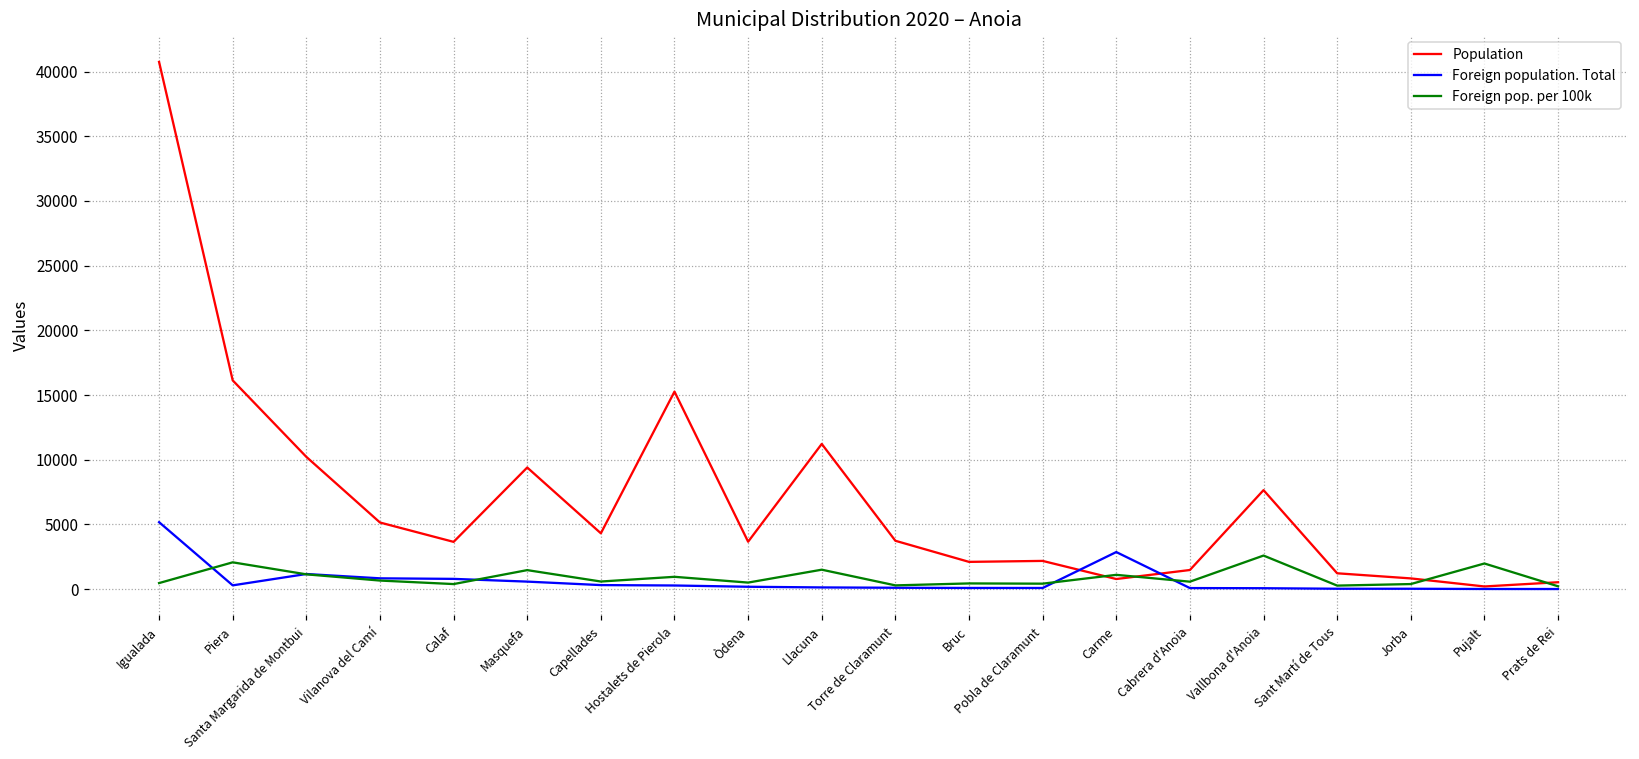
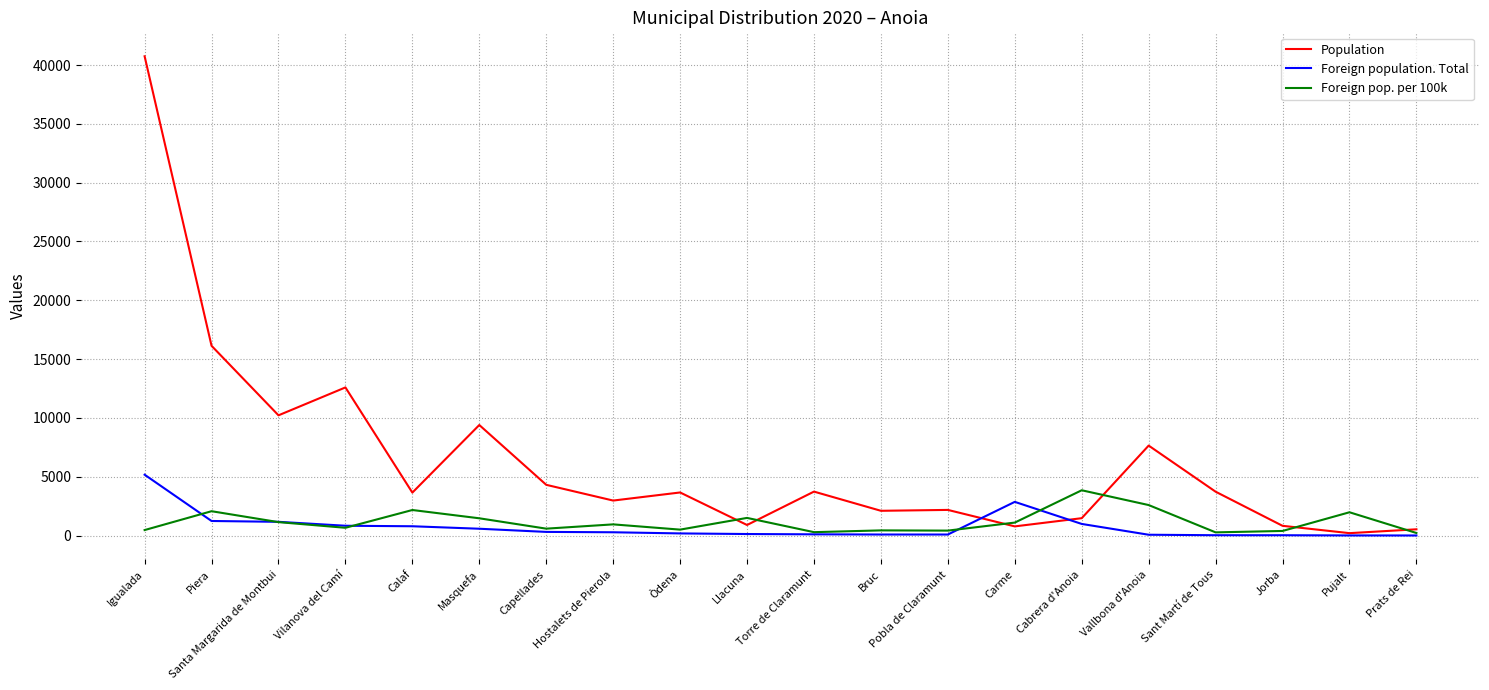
Foreign population. Total, Piera: 300 -> 1200
Population, Vilanova del Camí: 5200 -> 12600
Foreign pop. per 100k, Calaf: 400 -> 2200
Population, Hostalets de Pierola: 15300 -> 3000
Population, Llacuna: 11200 -> 900
Foreign population. Total, Cabrera d'Anoia: 100 -> 1000
Foreign pop. per 100k, Cabrera d'Anoia: 600 -> 3900
Population, Sant Martí de Tous: 1200 -> 3700
